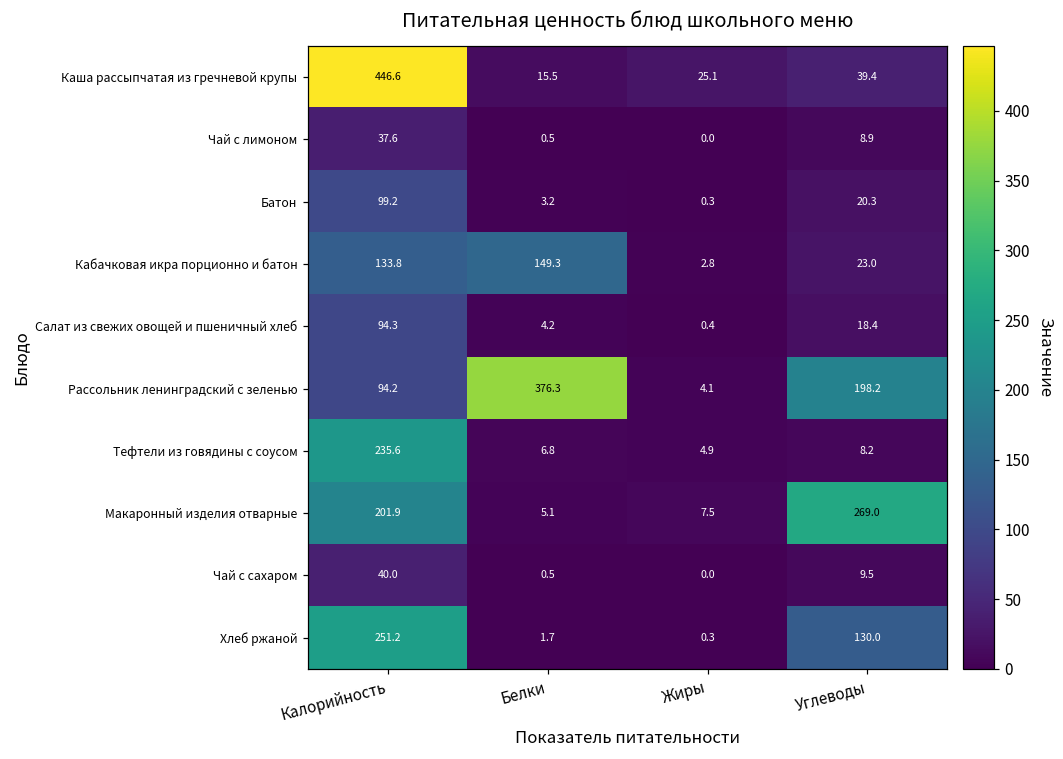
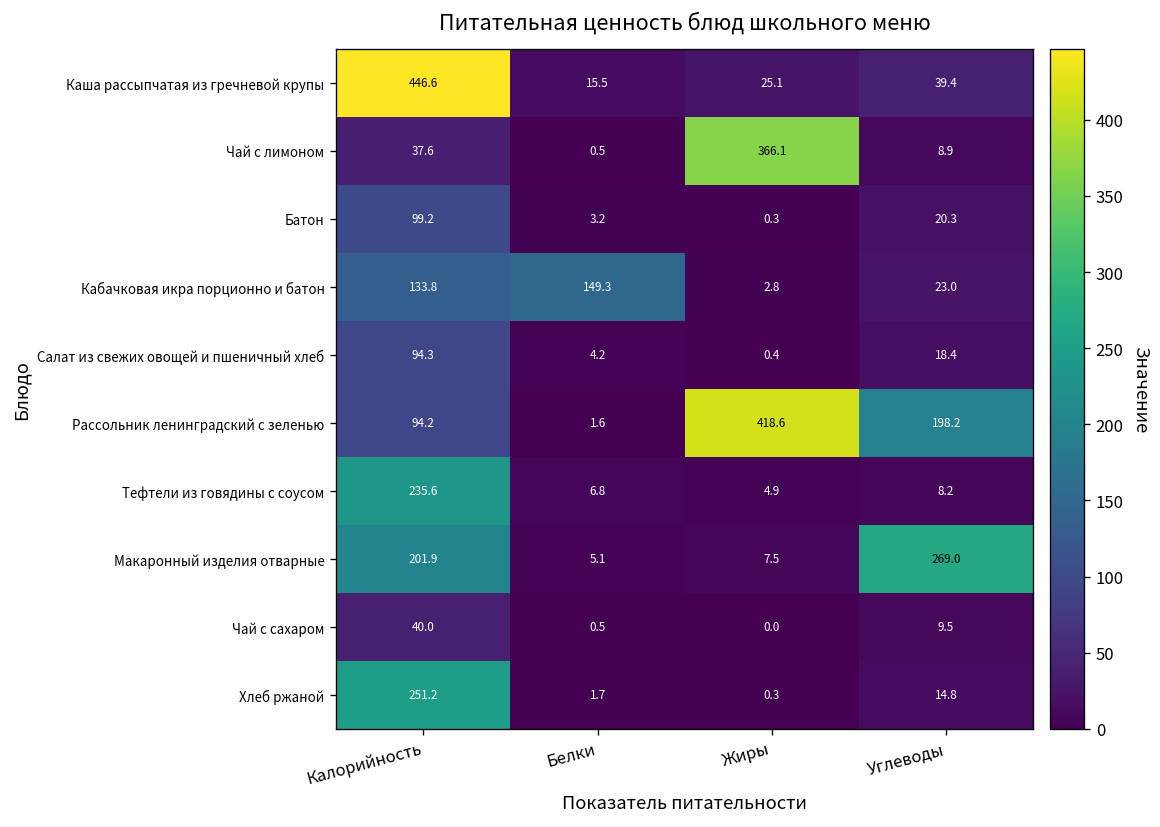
Чай с лимоном, Жиры: 0.0 -> 366.1
Рассольник ленинградский с зеленью, Белки: 376.3 -> 1.6
Рассольник ленинградский с зеленью, Жиры: 4.1 -> 418.6
Хлеб ржаной, Углеводы: 130.0 -> 14.8
